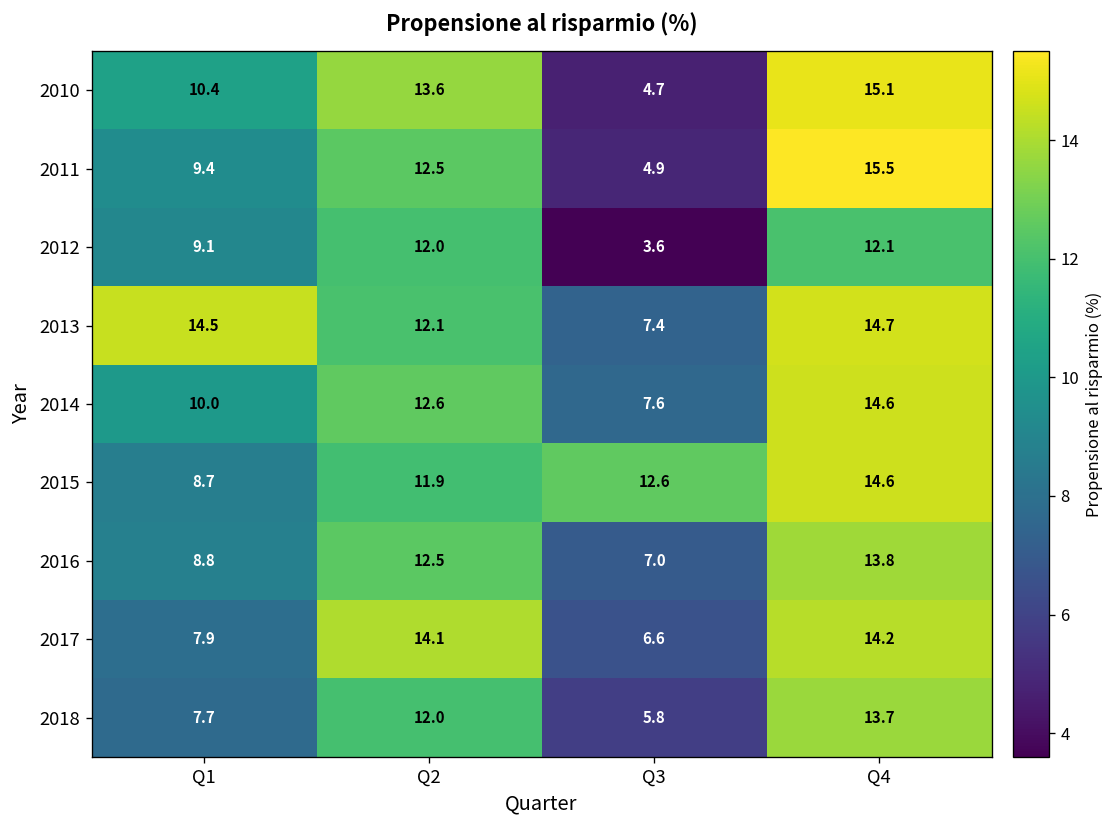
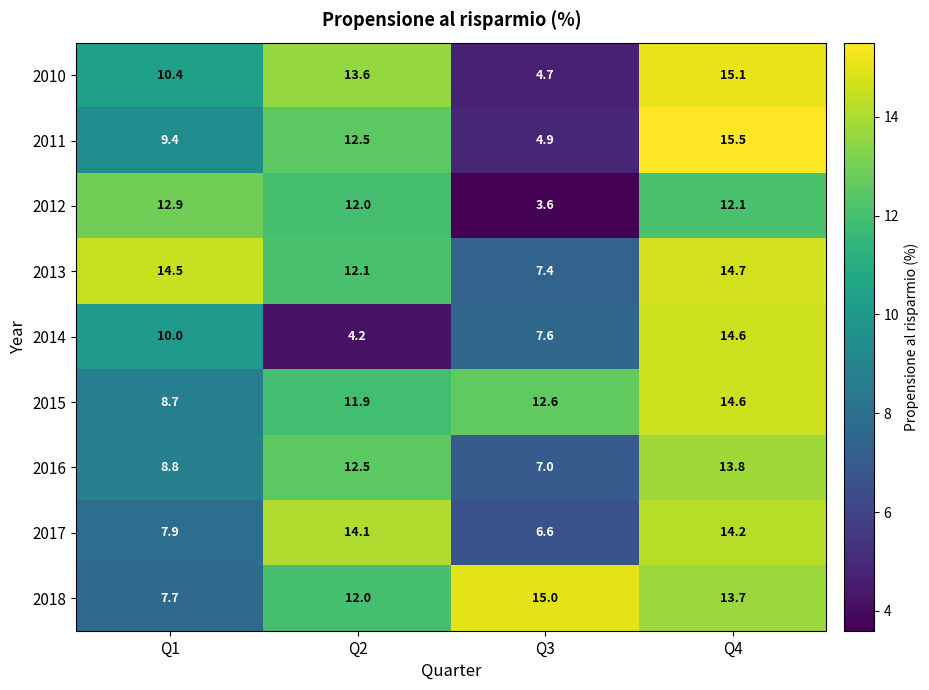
2012, Q1: 9.1 -> 12.9
2014, Q2: 12.6 -> 4.2
2018, Q3: 5.8 -> 15.0
